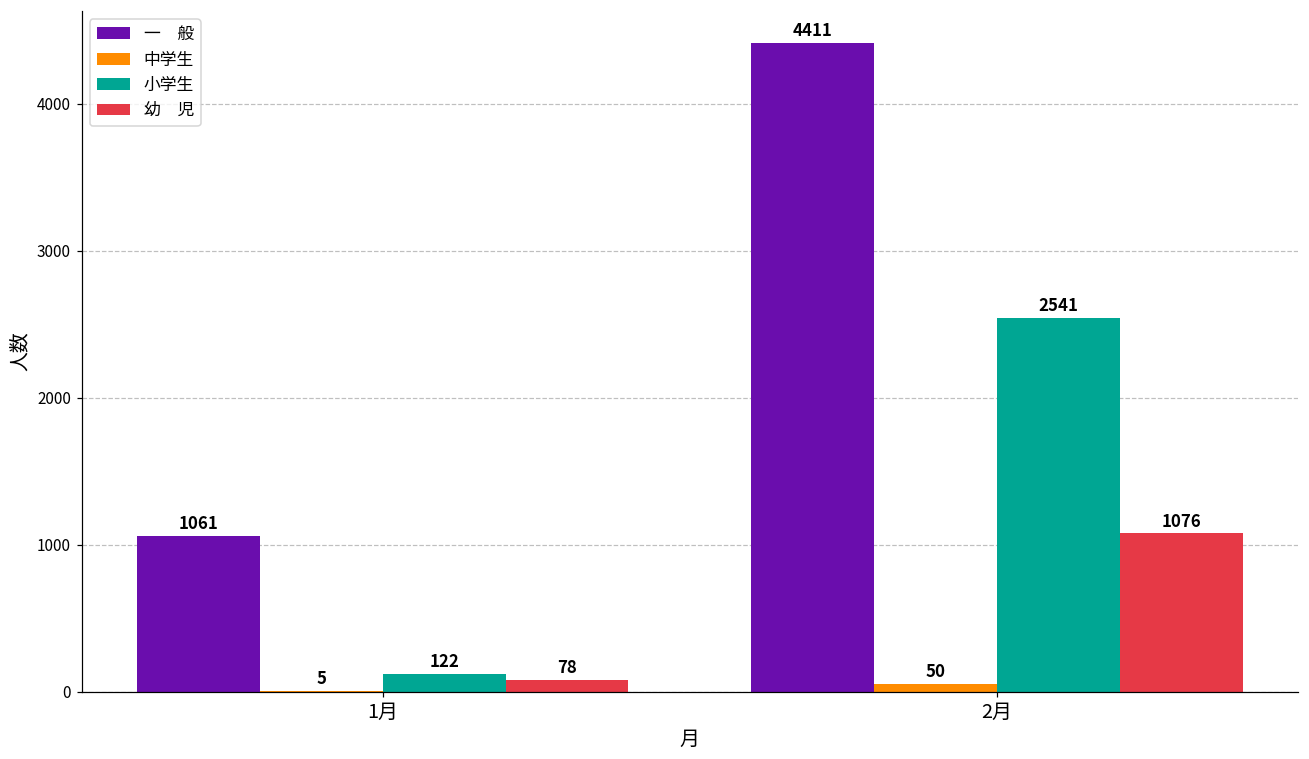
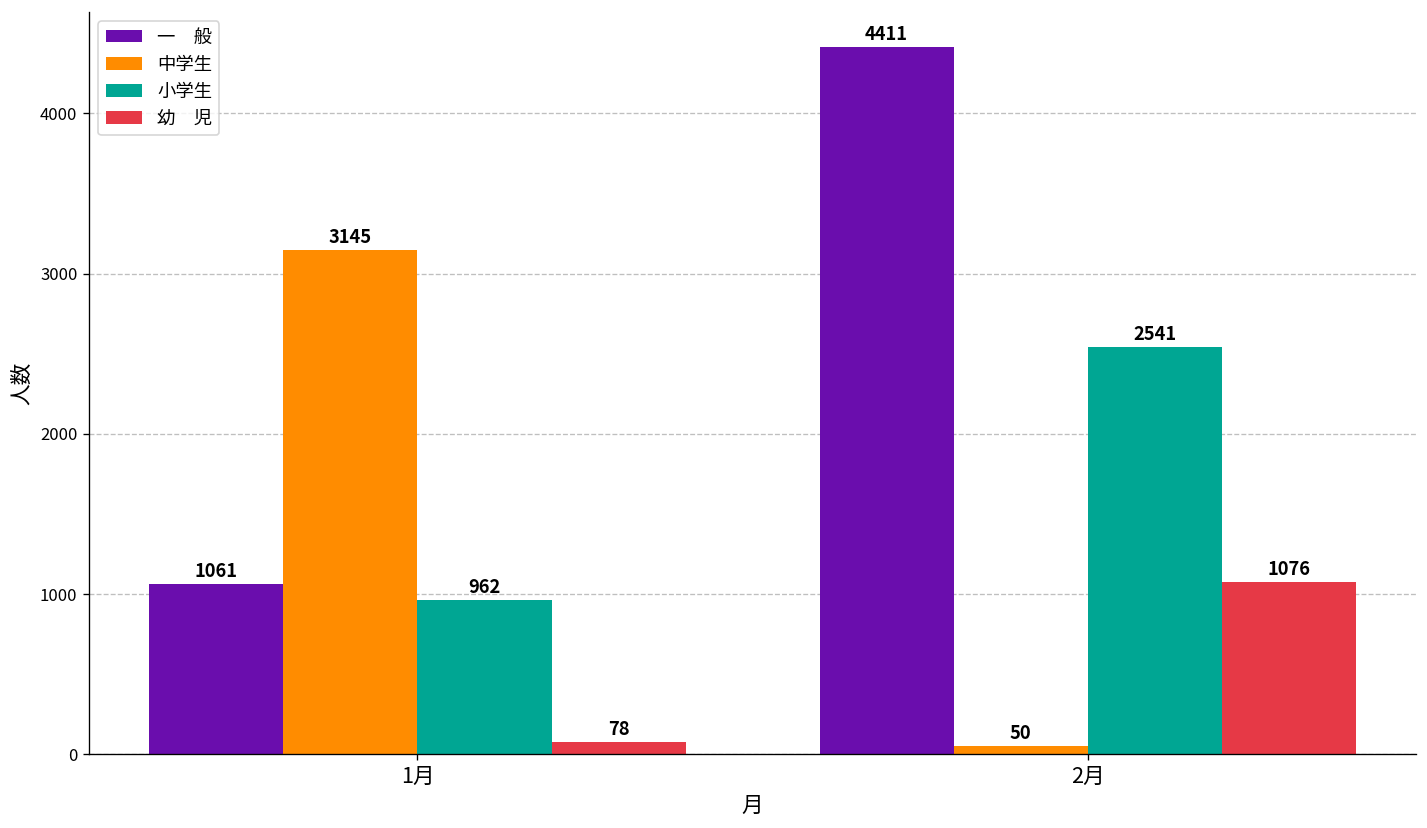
中学生, 1月: 5 -> 3145
小学生, 1月: 122 -> 962
